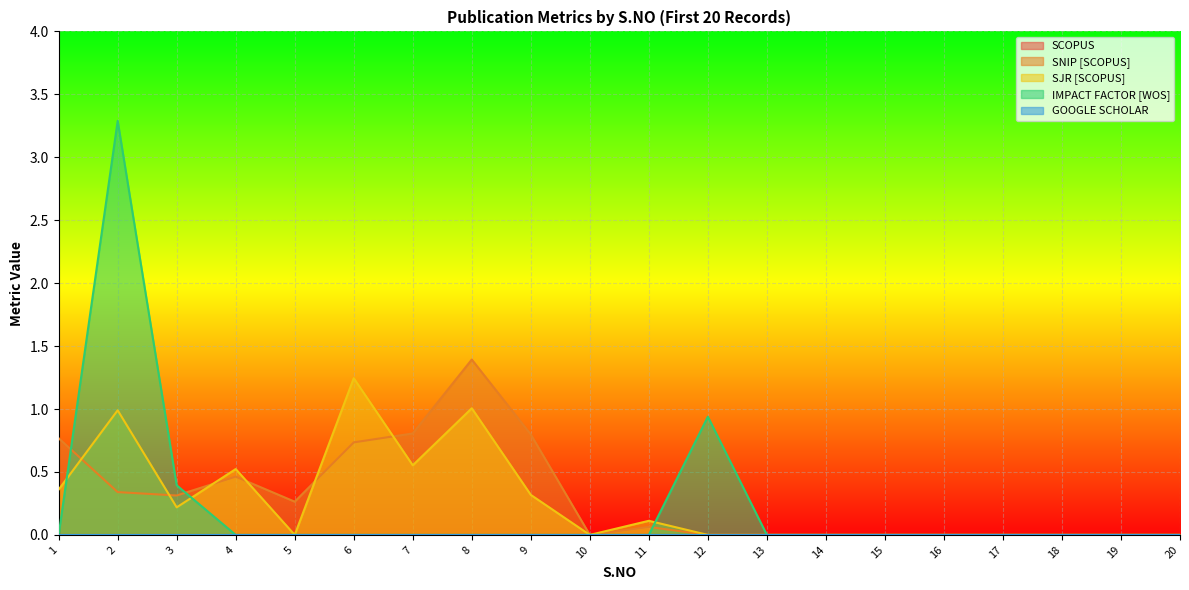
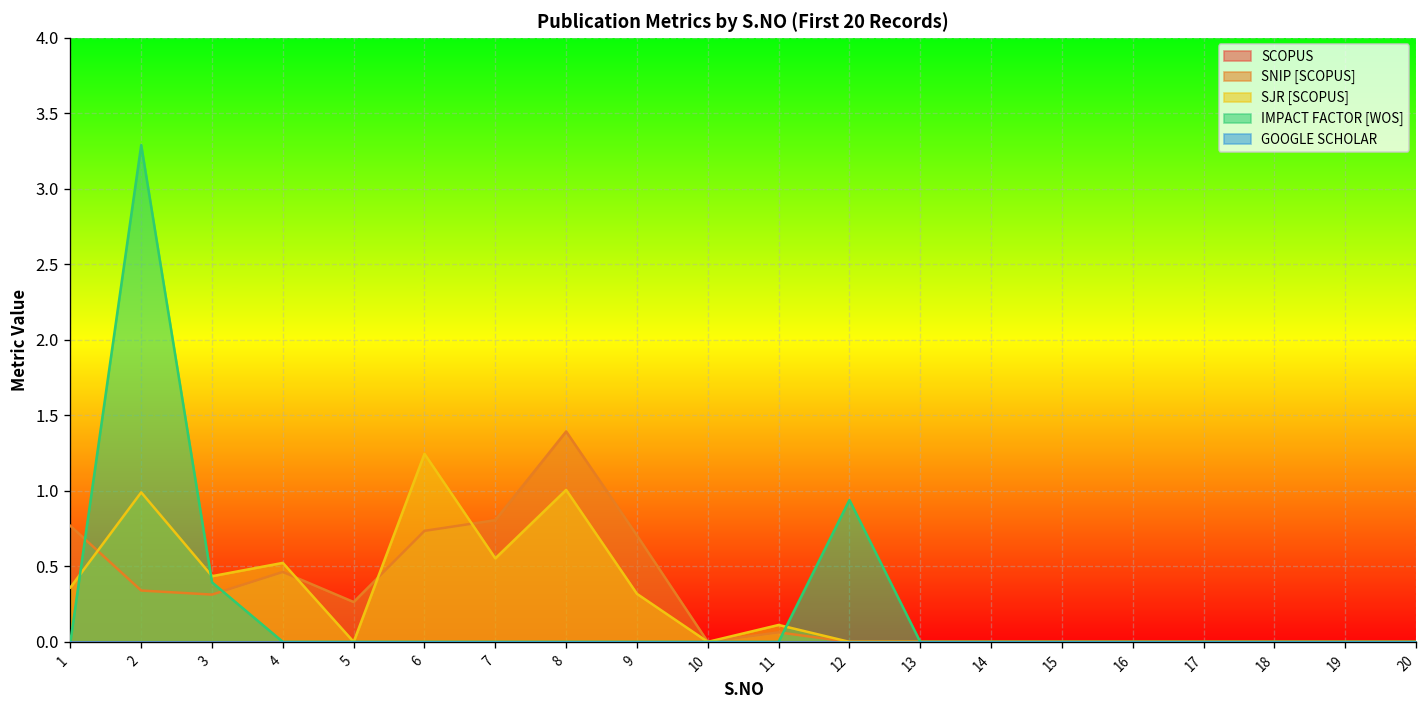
SJR [SCOPUS], 3: 0.22 -> 0.44
SNIP [SCOPUS], 9: 0.80 -> 0.71
